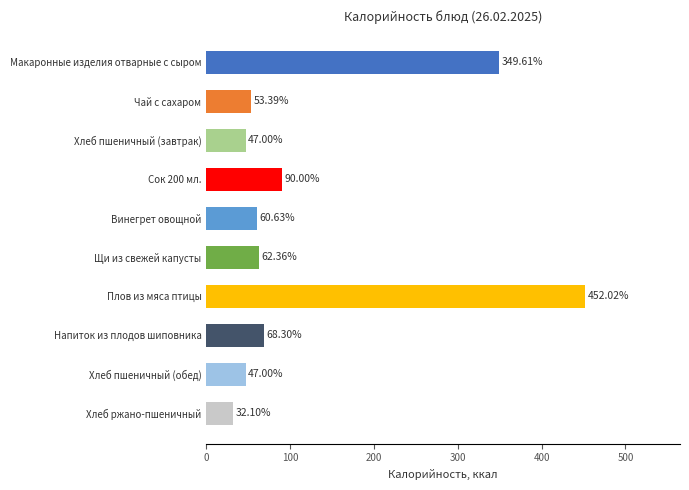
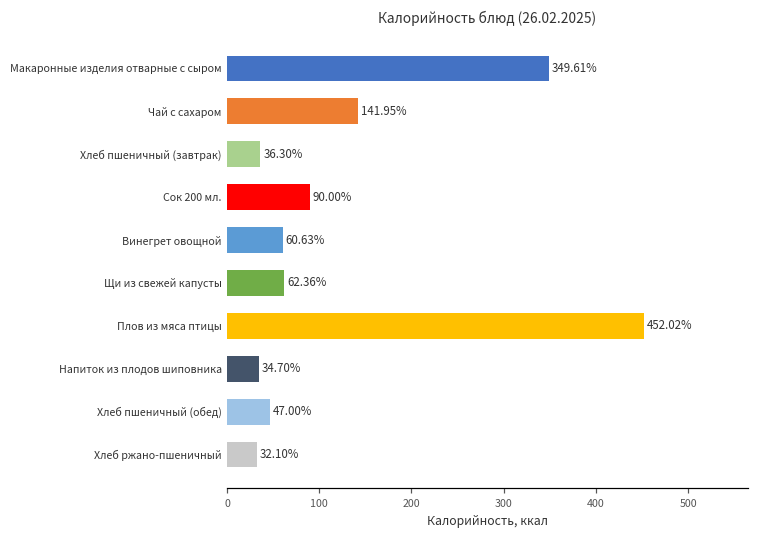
Чай с сахаром: 53.39% -> 141.95%
Хлеб пшеничный (завтрак): 47.00% -> 36.30%
Напиток из плодов шиповника: 68.30% -> 34.70%
